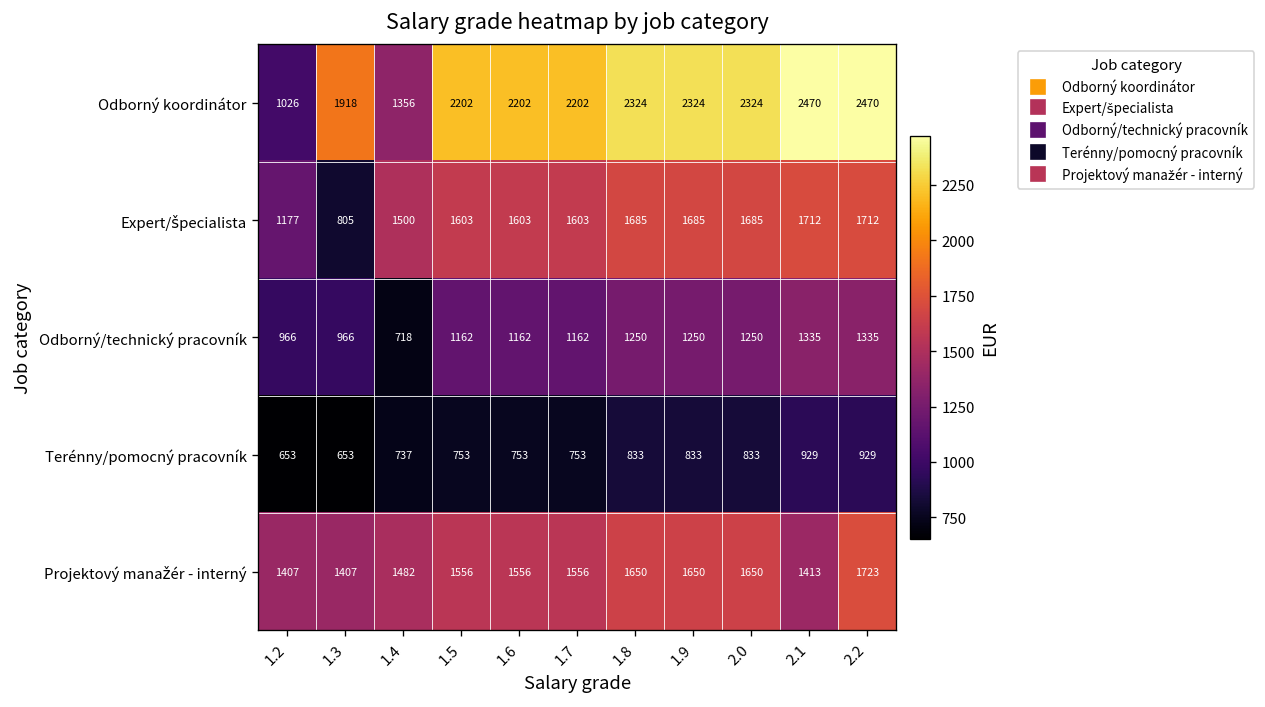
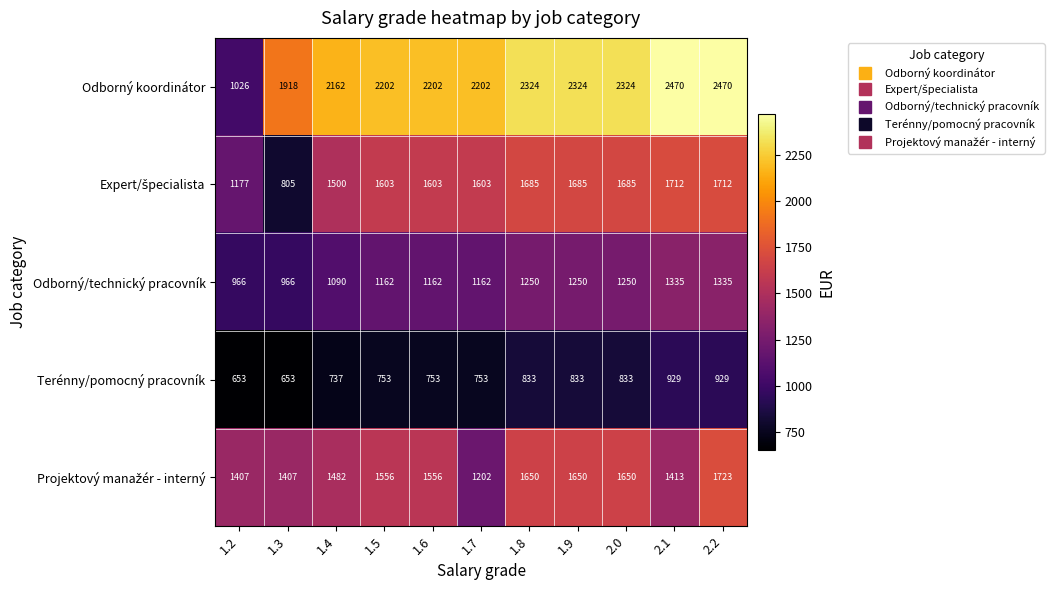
Odborný koordinátor, 1.4: 1356 -> 2162
Odborný/technický pracovník, 1.4: 718 -> 1090
Projektový manažér - interný, 1.7: 1556 -> 1202
